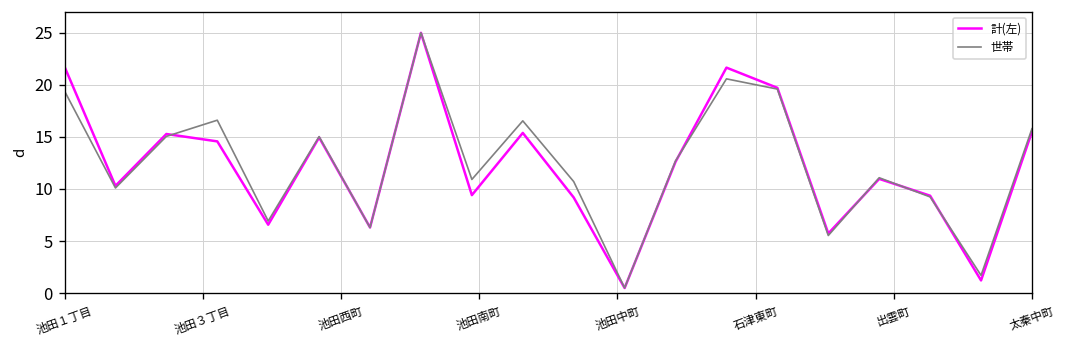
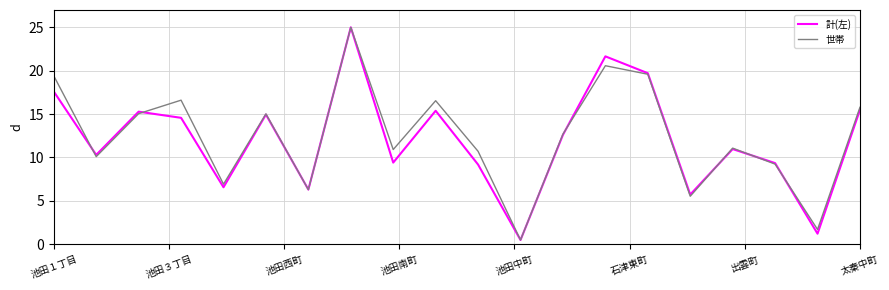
計(左), 池田１丁目: 22 -> 18
